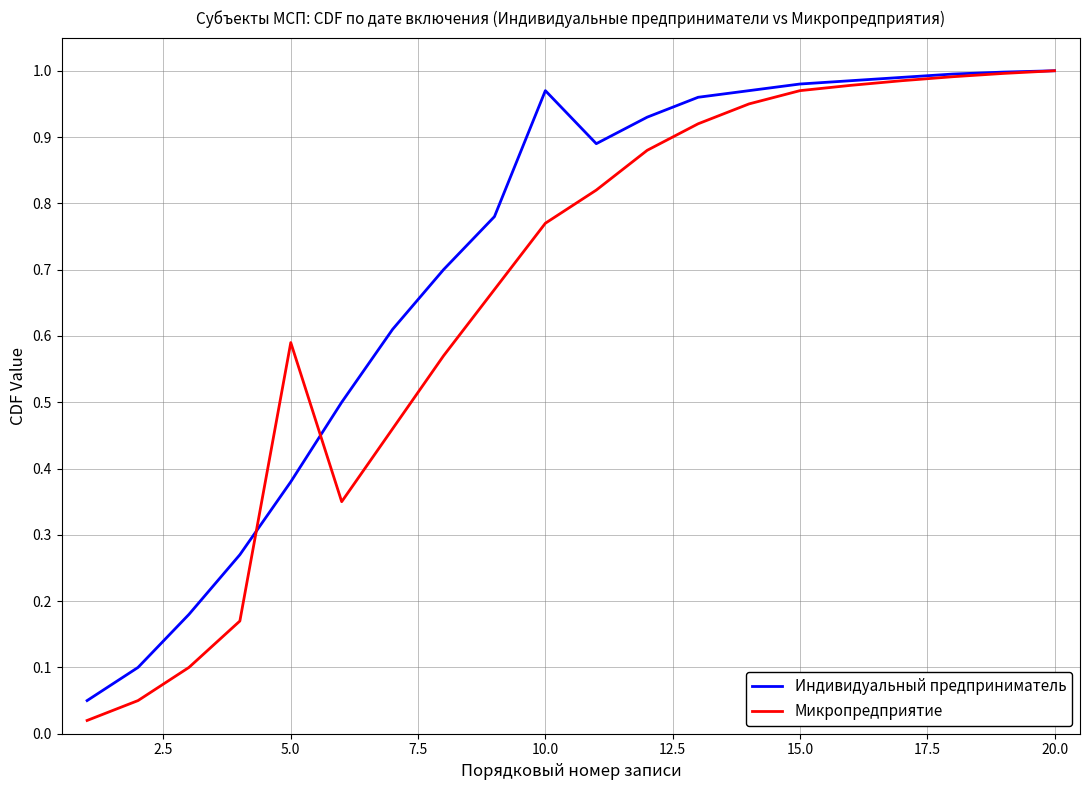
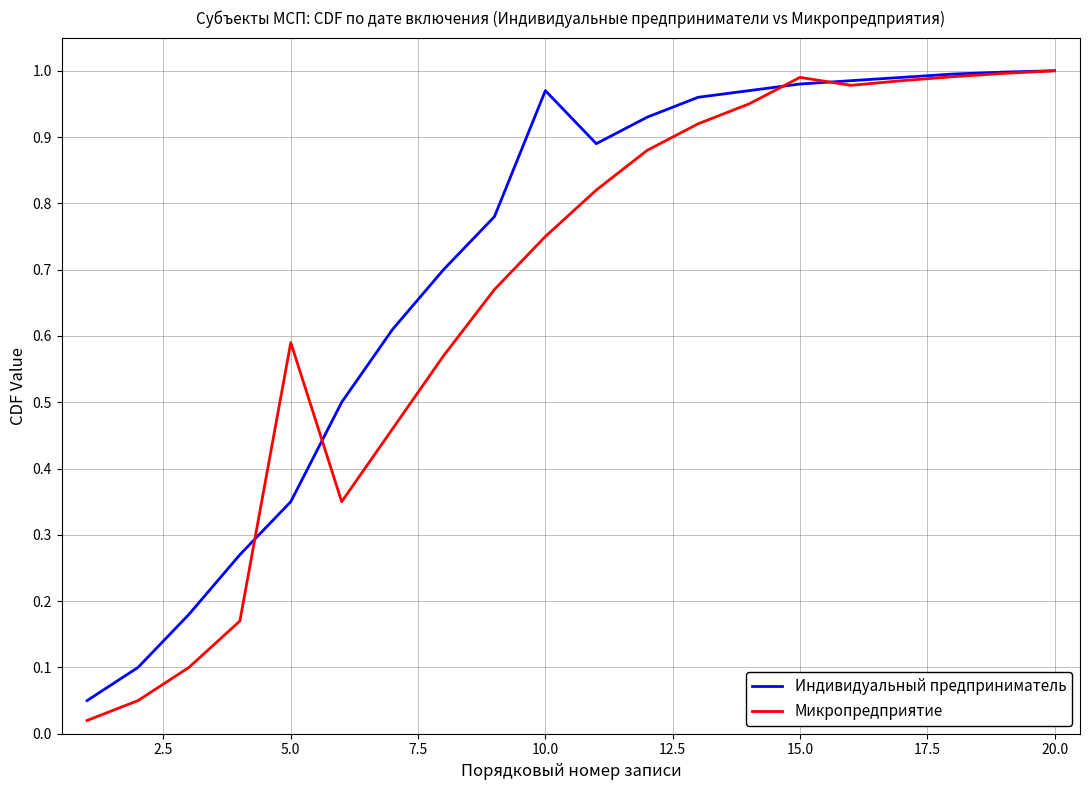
Индивидуальный предприниматель, 5.0: 0.38 -> 0.35
Микропредприятие, 10.0: 0.77 -> 0.75
Микропредприятие, 15.0: 0.97 -> 0.99
